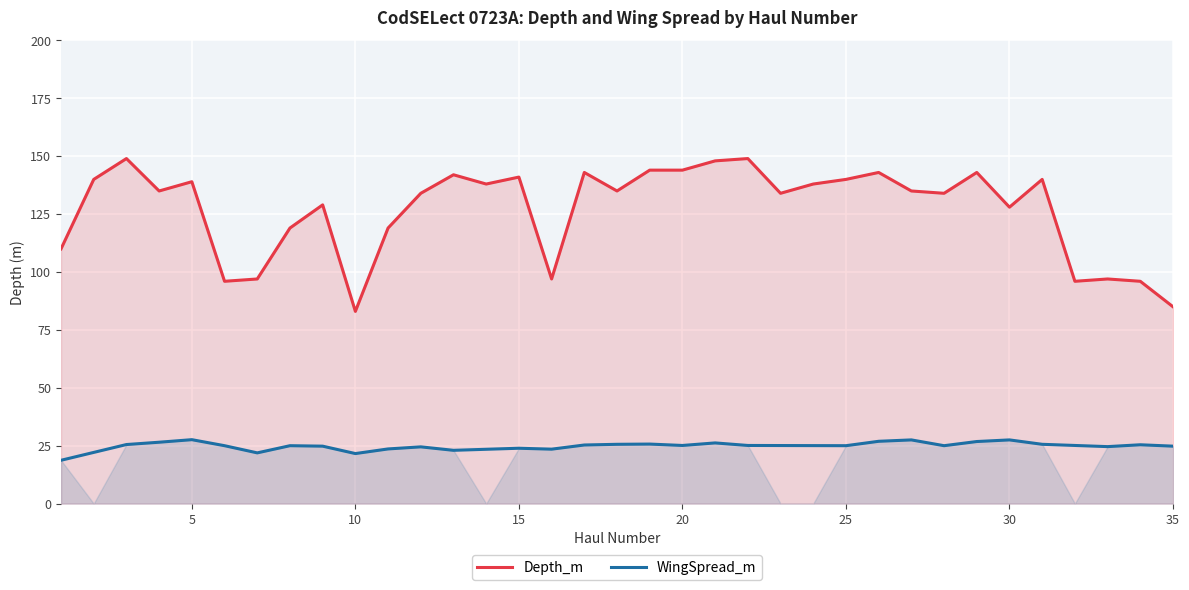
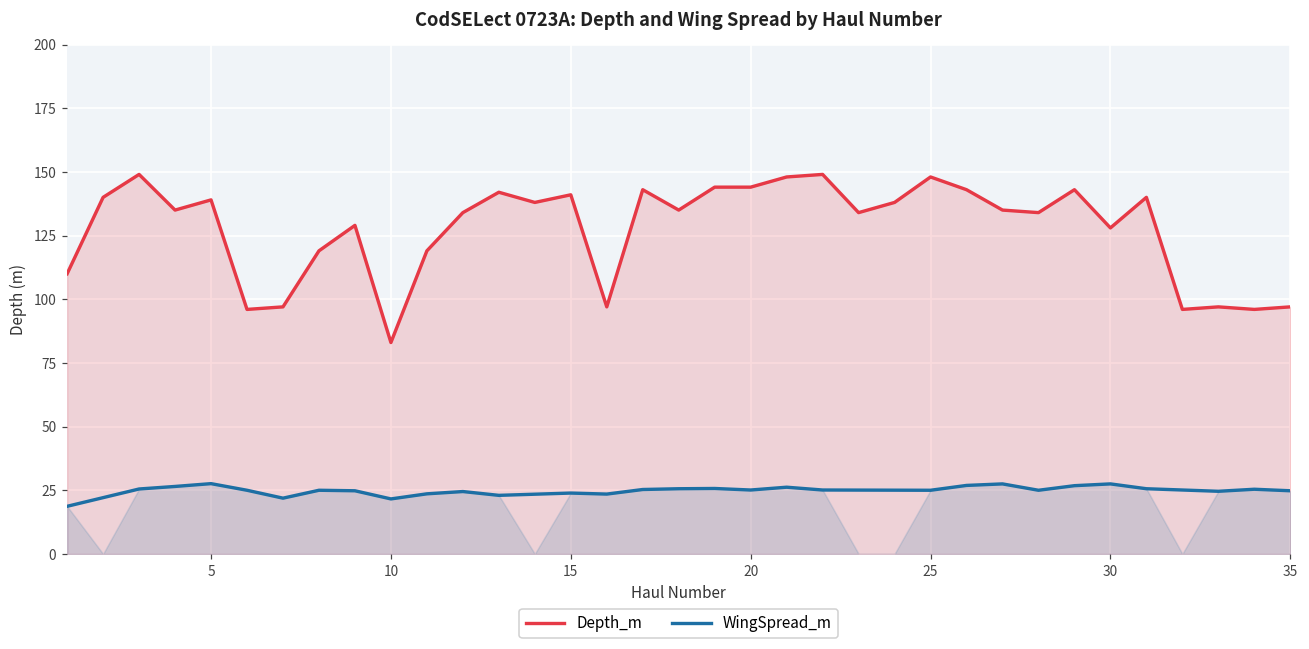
Depth_m, 25: 140 -> 148
Depth_m, 35: 85 -> 97
